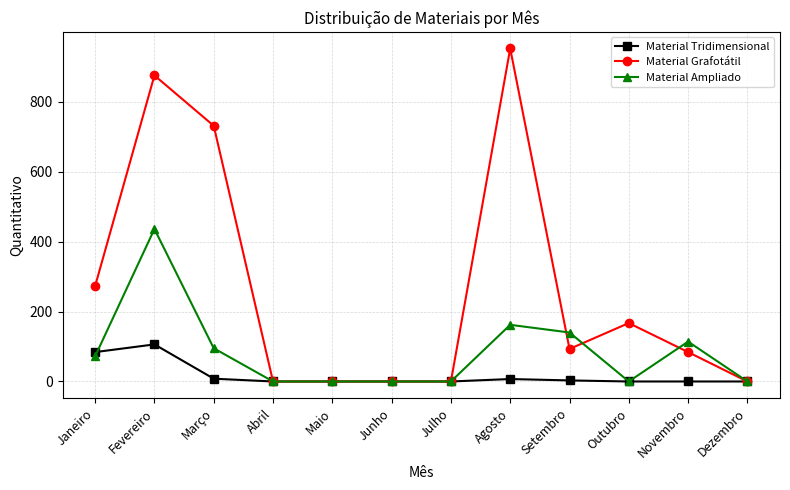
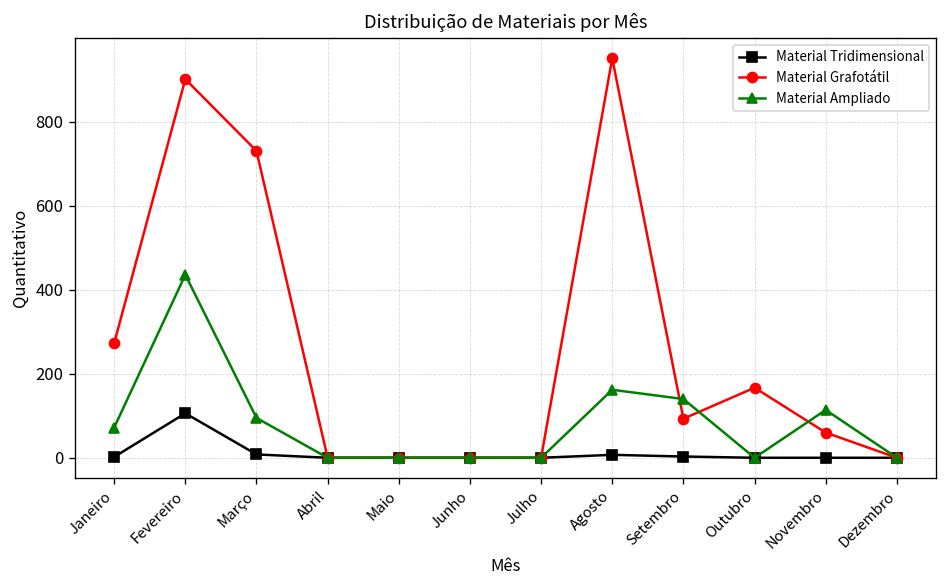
Material Tridimensional, Janeiro: 80 -> 0
Material Grafotátil, Fevereiro: 880 -> 900
Material Grafotátil, Novembro: 80 -> 60
